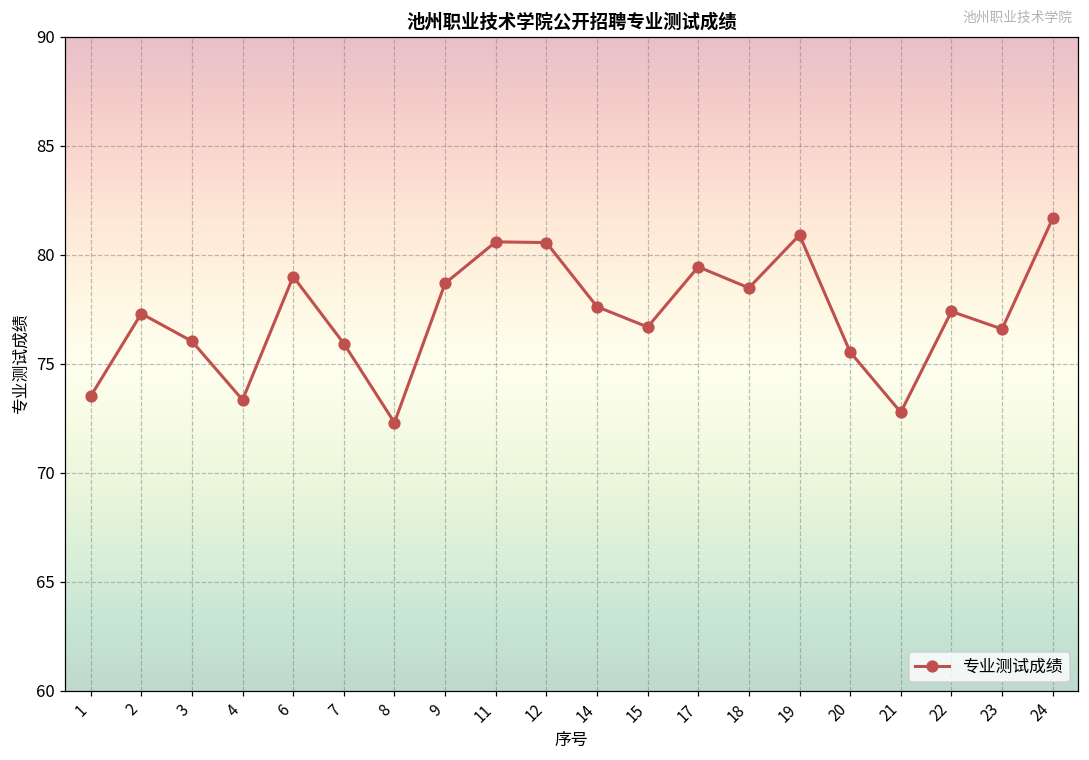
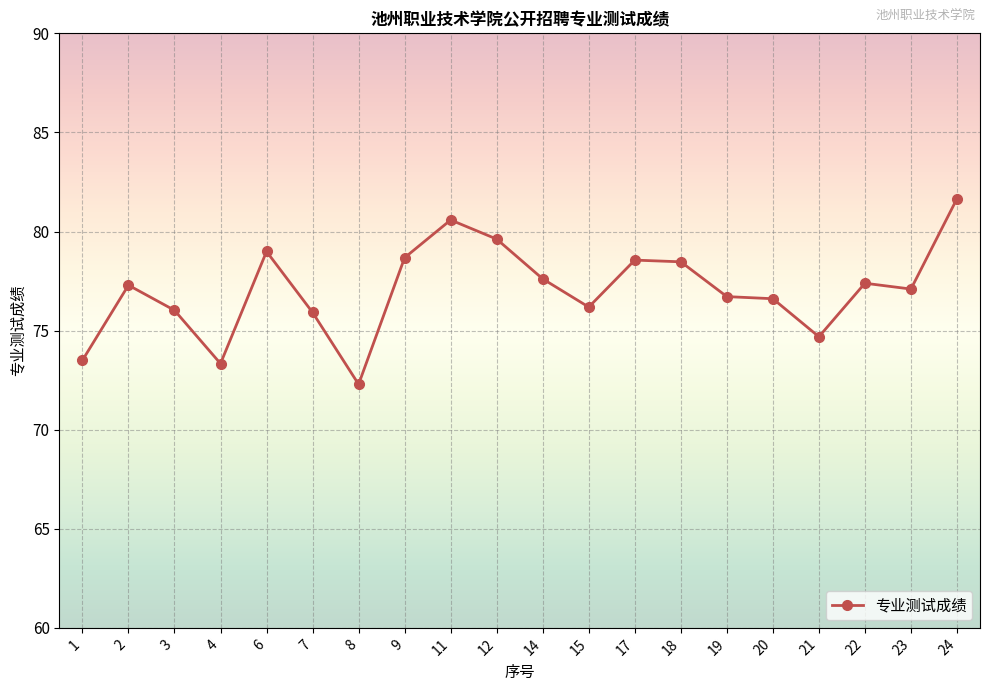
12: 80.6 -> 79.6
15: 76.7 -> 76.2
17: 79.4 -> 78.6
19: 80.9 -> 76.7
20: 75.5 -> 76.6
21: 72.8 -> 74.7
23: 76.6 -> 77.1
